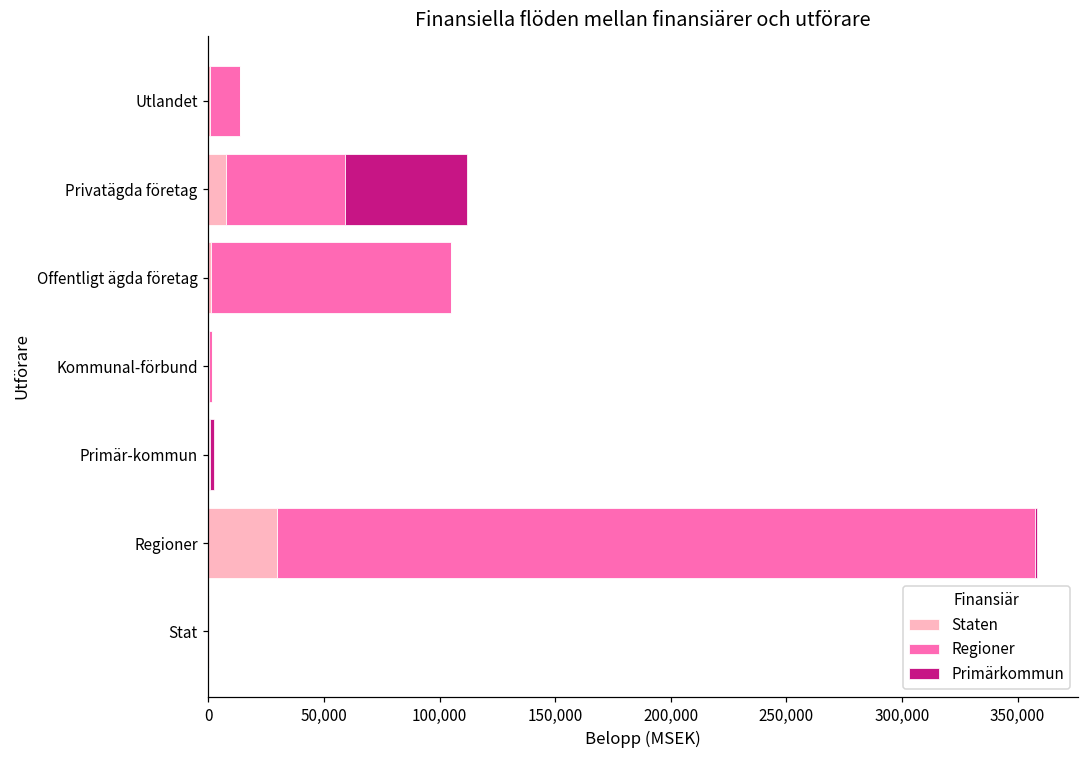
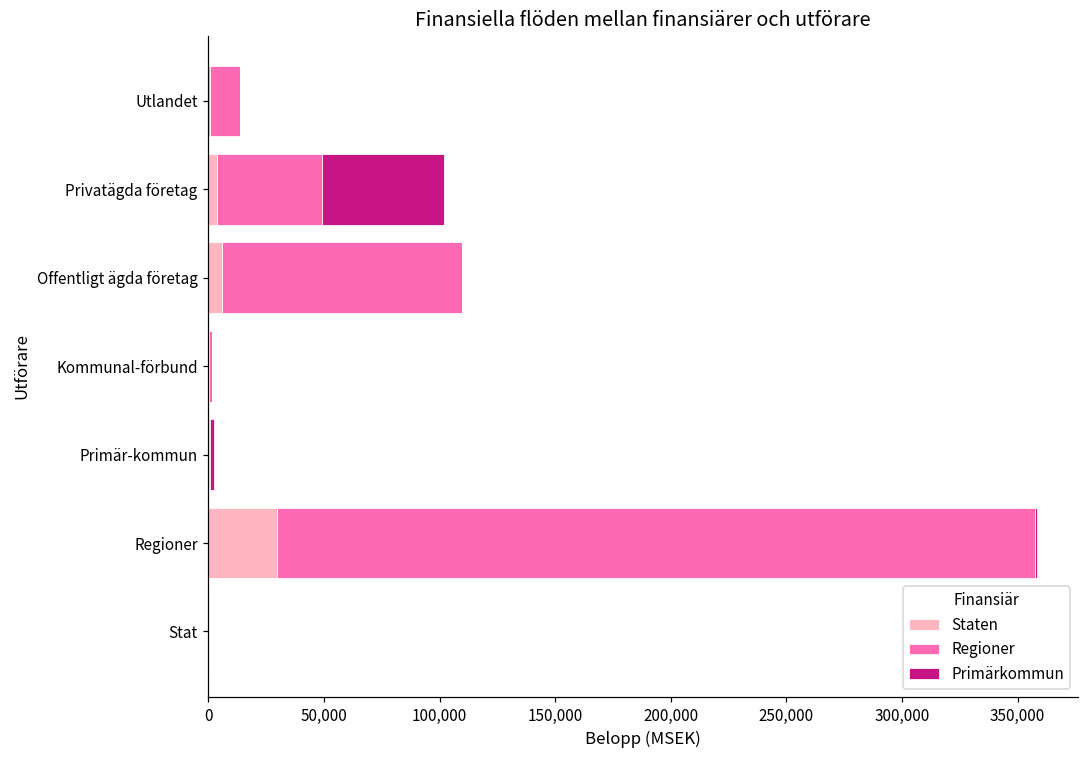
Staten, Privatägda företag: 8,000 -> 4,000
Regioner, Privatägda företag: 52,000 -> 45,000
Staten, Offentligt ägda företag: 1,000 -> 6,000
